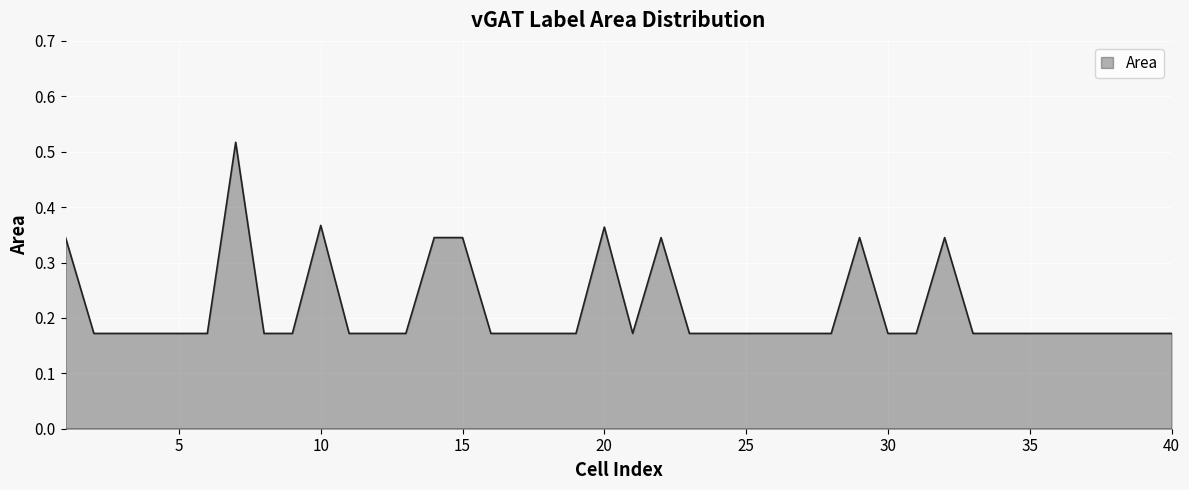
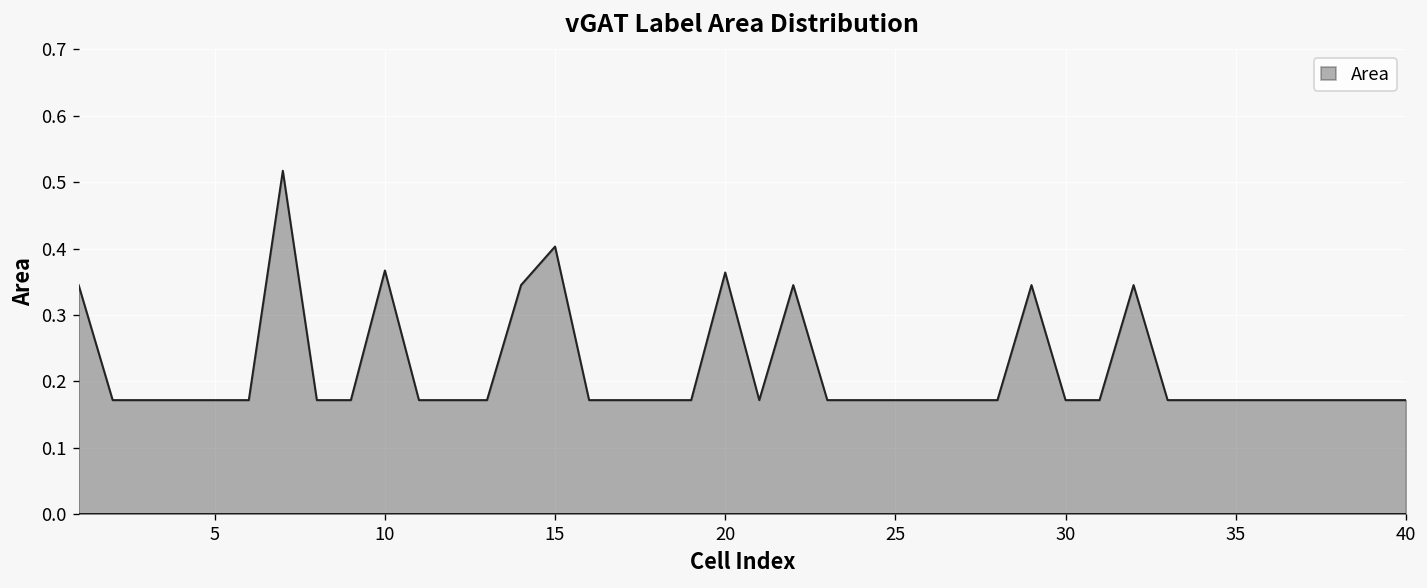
15: 0.35 -> 0.40
